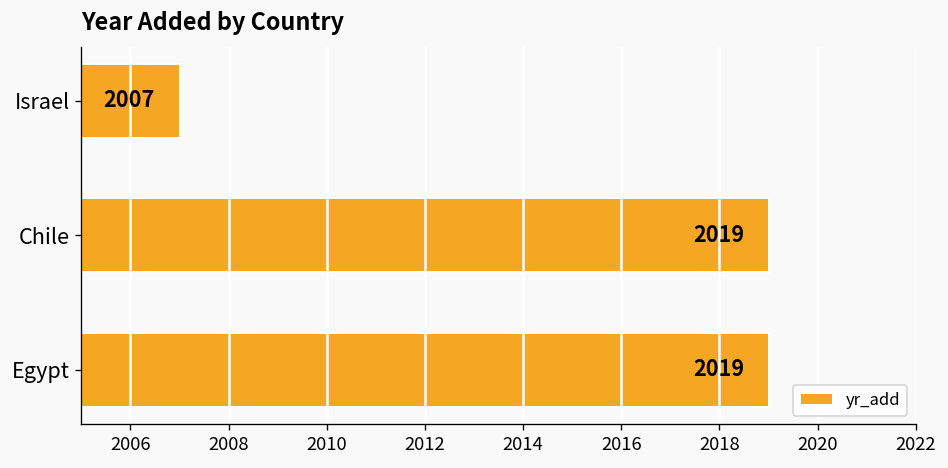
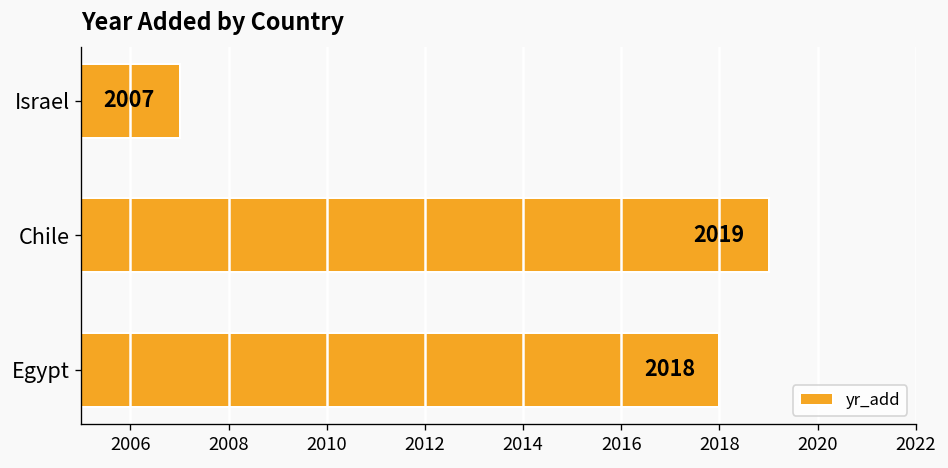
Egypt: 2019 -> 2018
